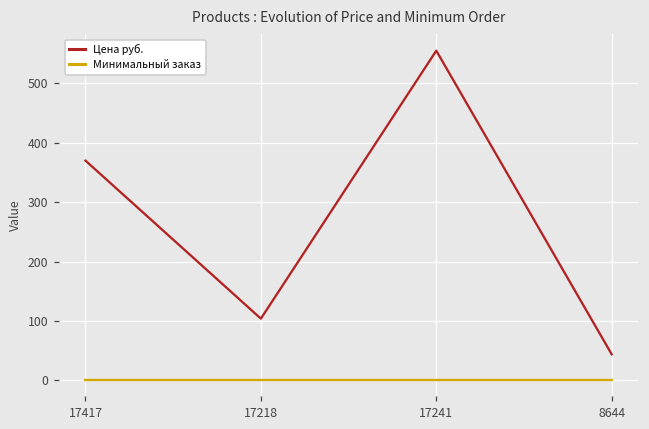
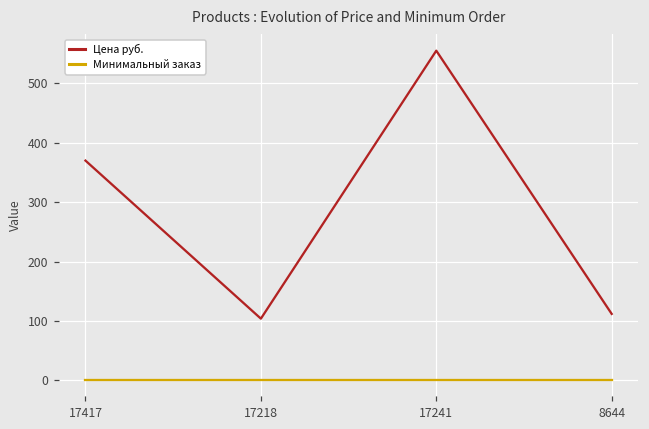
Цена руб., 8644: 40 -> 110
